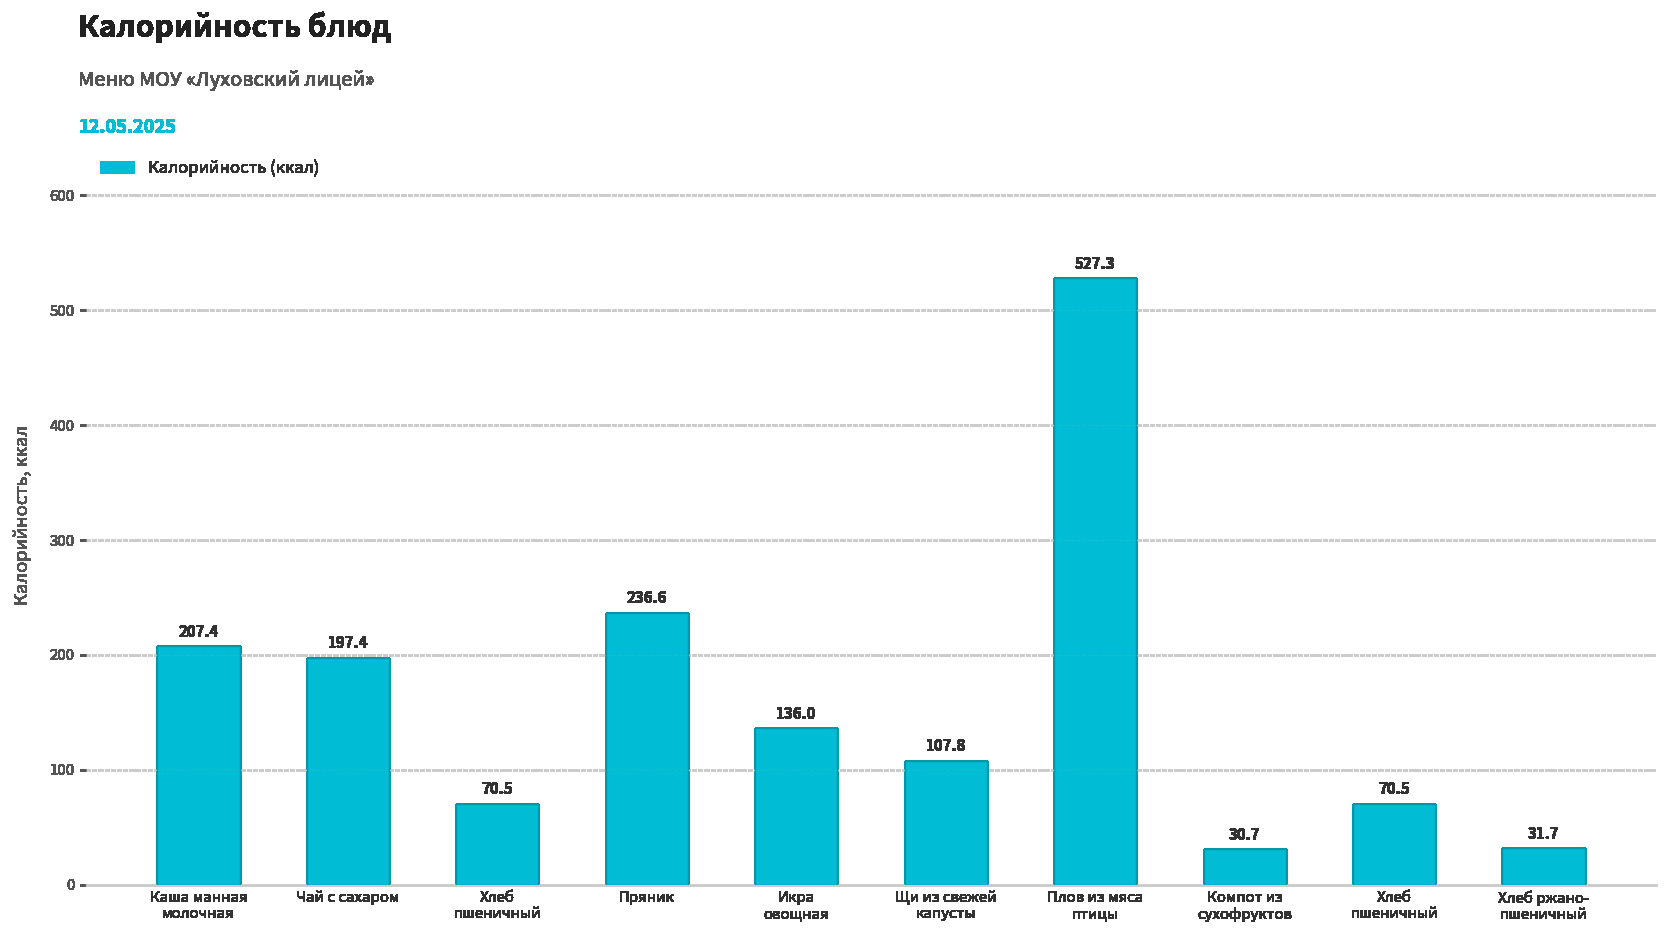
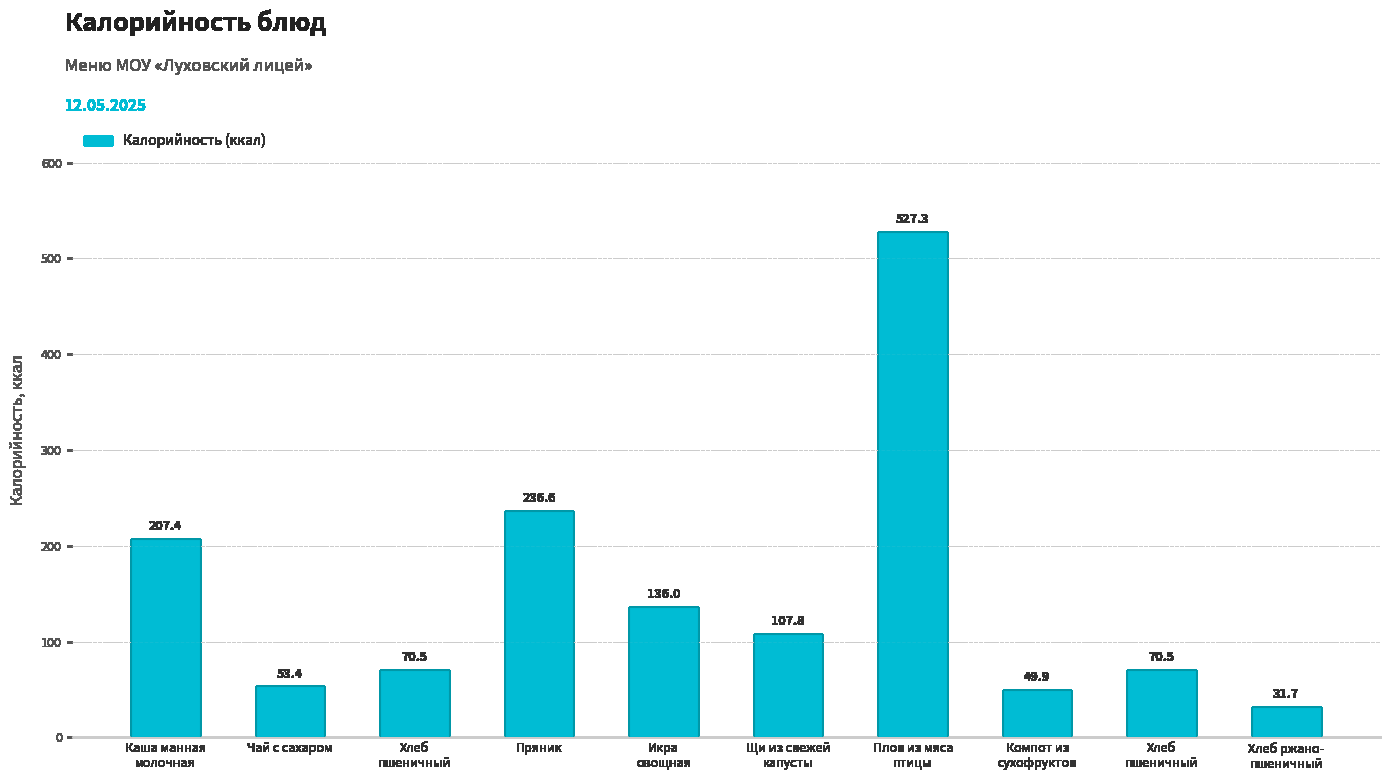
Чай с сахаром: 197.4 -> 53.4
Компот из сухофруктов: 30.7 -> 49.9
